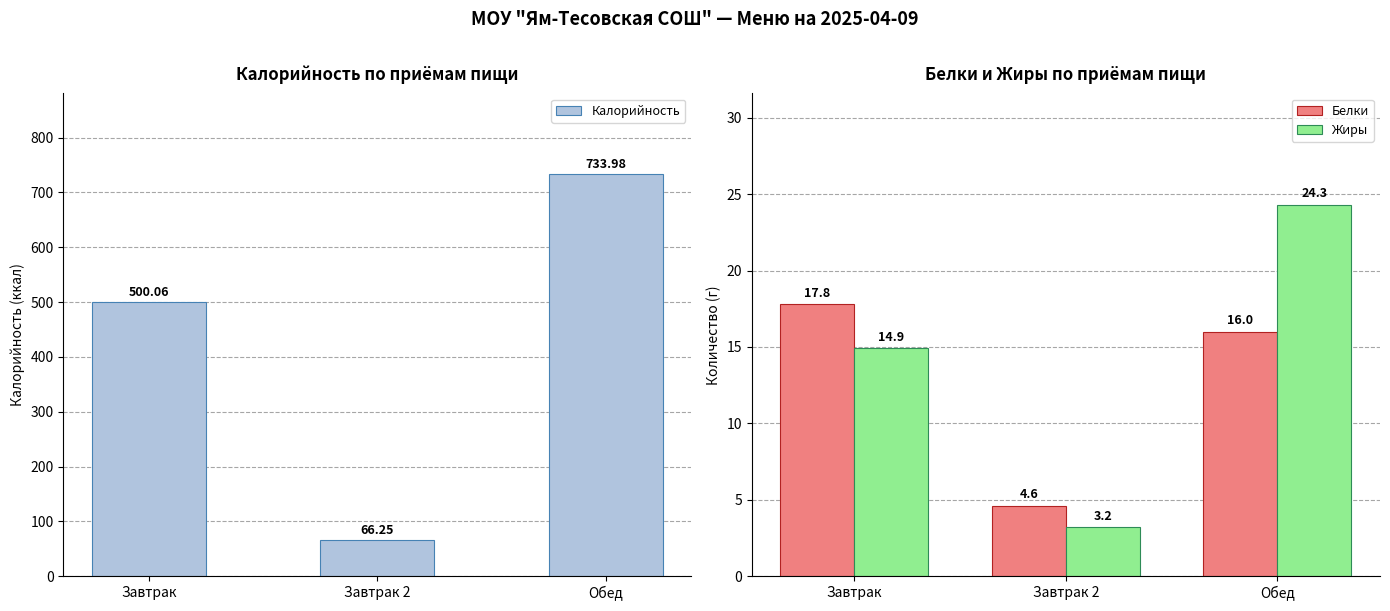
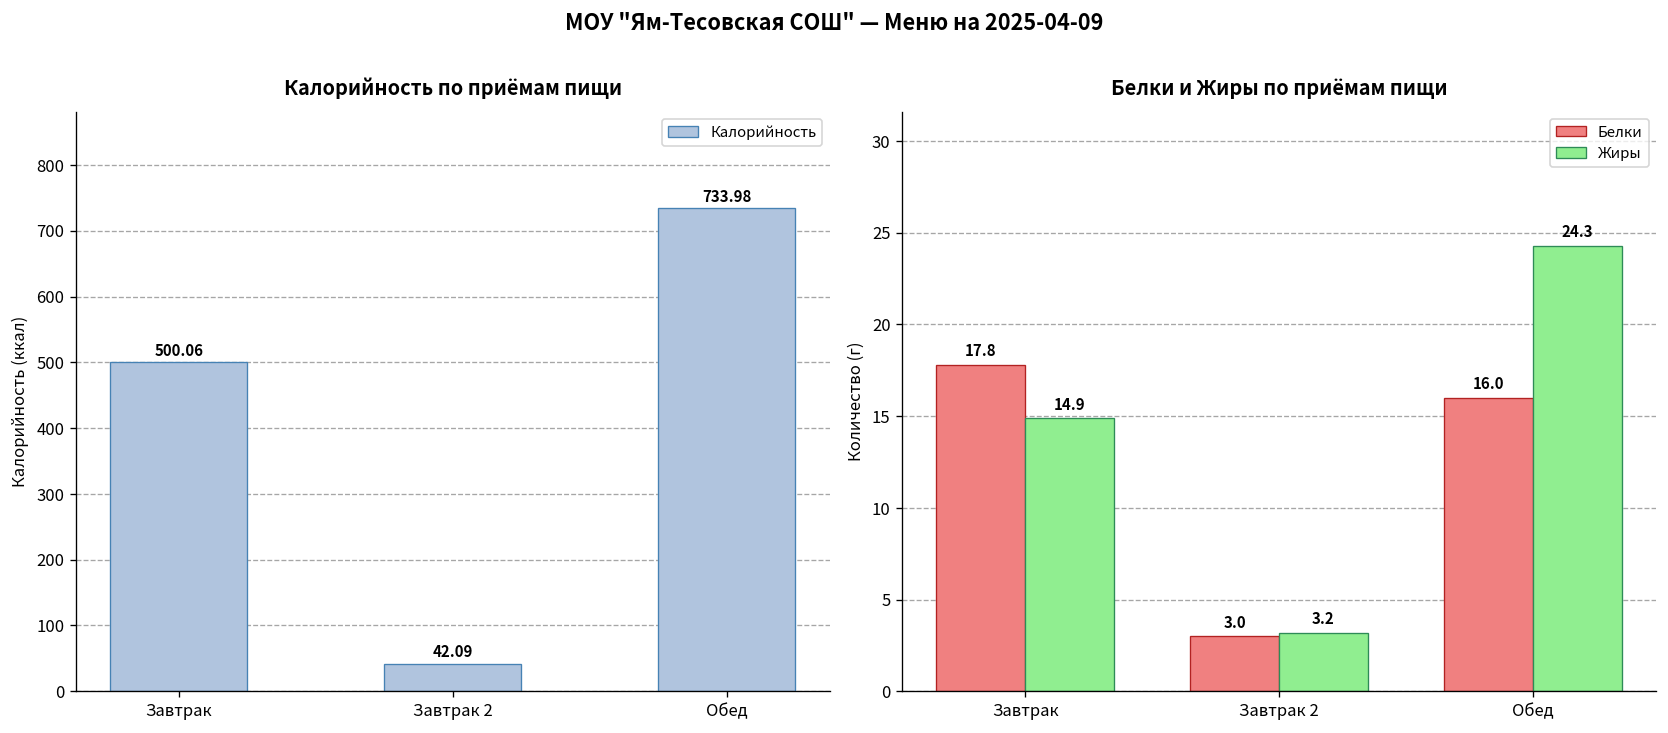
Калорийность по приёмам пищи, Завтрак 2: 66.25 -> 42.09
Белки и Жиры по приёмам пищи, Белки, Завтрак 2: 4.6 -> 3.0
